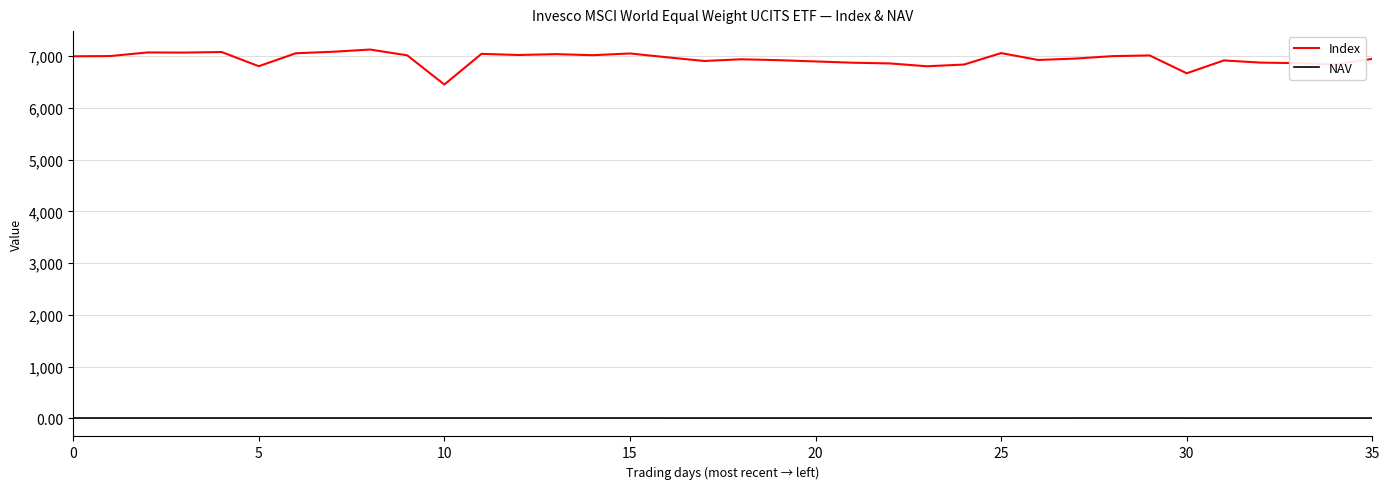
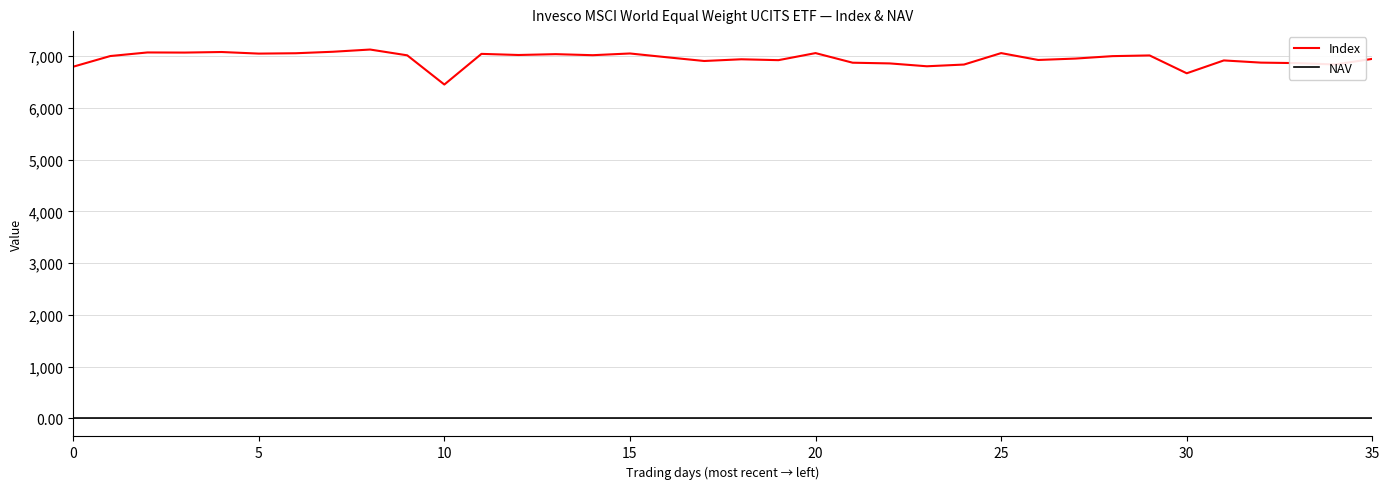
Index, 0: 7,000 -> 6,800
Index, 5: 6,800 -> 7,100
Index, 20: 6,900 -> 7,100
